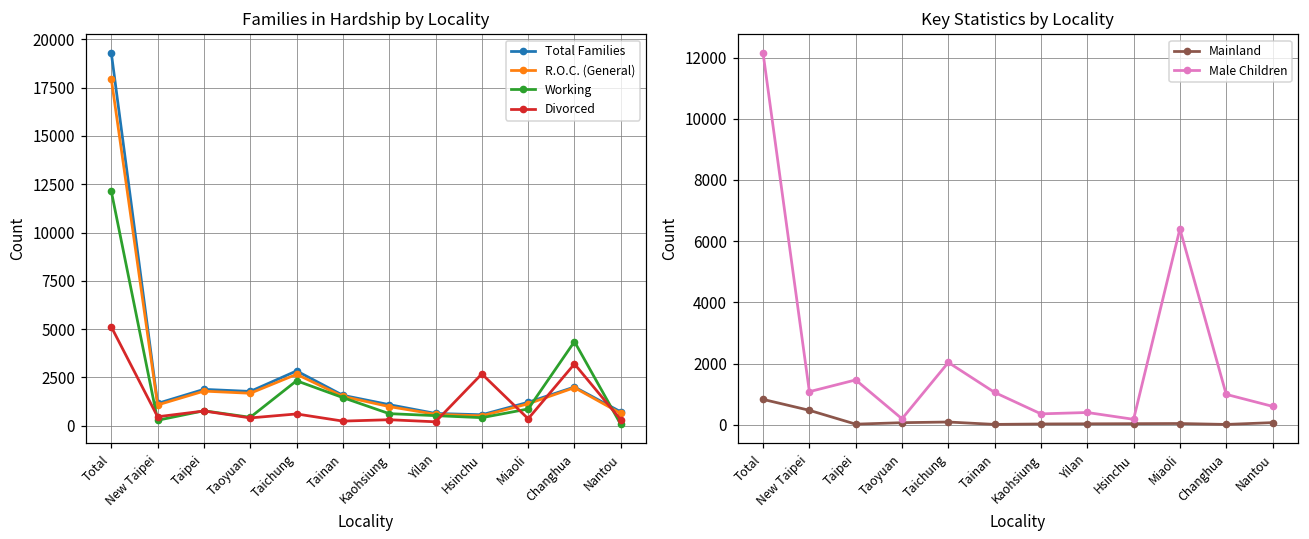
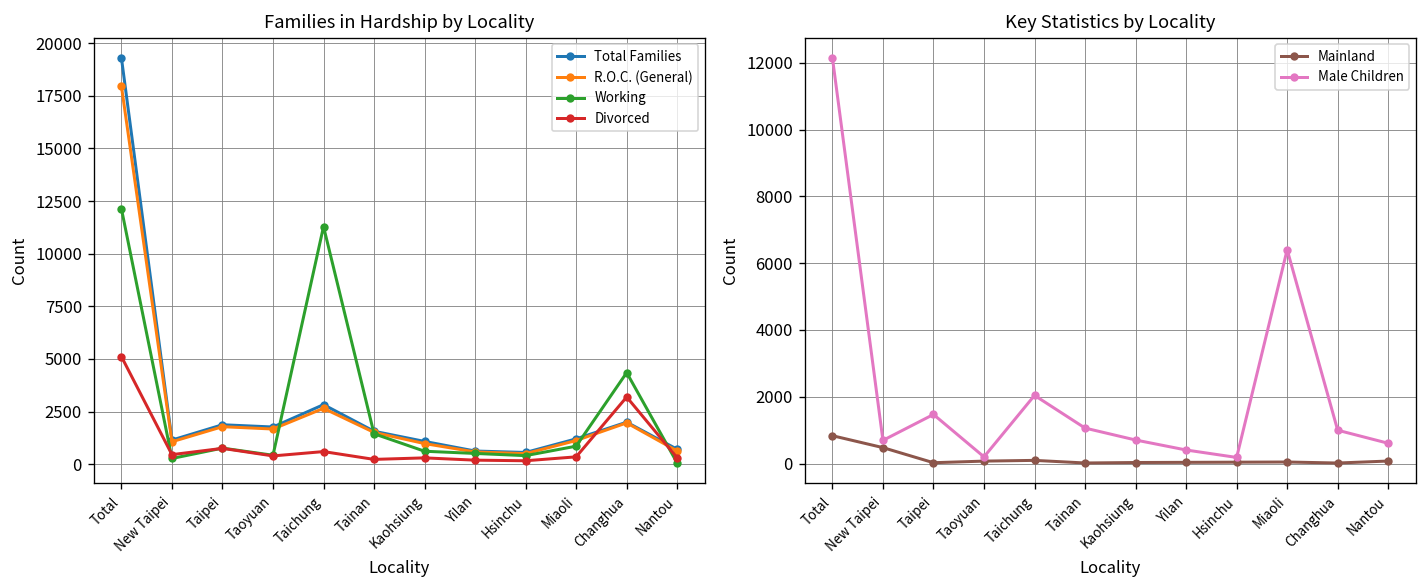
Families in Hardship by Locality, Working, Taichung: 2300 -> 11300
Families in Hardship by Locality, Divorced, Hsinchu: 2700 -> 200
Key Statistics by Locality, Male Children, New Taipei: 1100 -> 700
Key Statistics by Locality, Male Children, Kaohsiung: 400 -> 700
